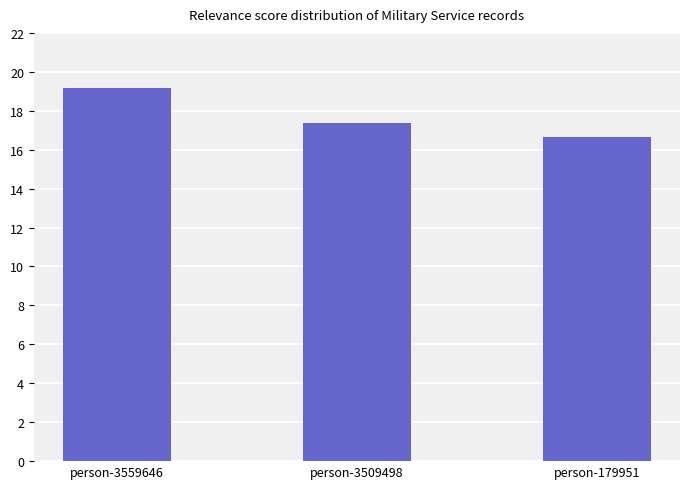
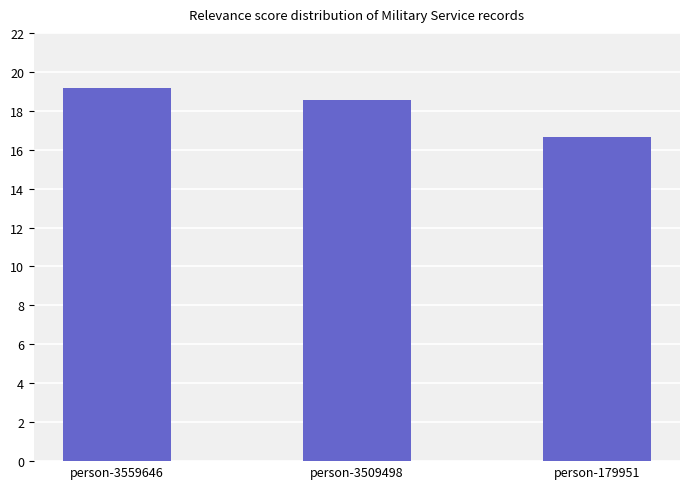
person-3509498: 17.4 -> 18.5
